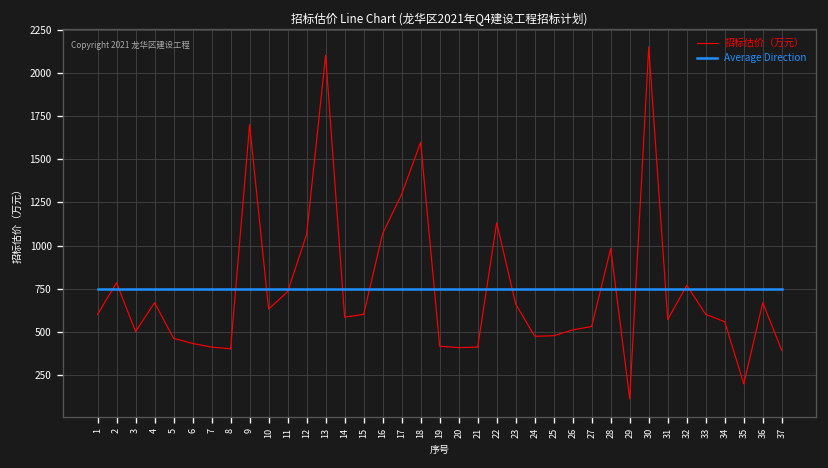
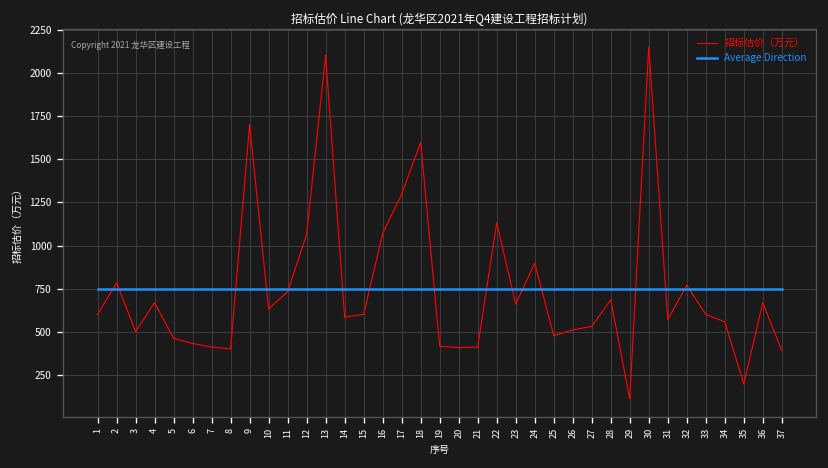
招标估价（万元）, 24: 470 -> 900
招标估价（万元）, 28: 980 -> 690
